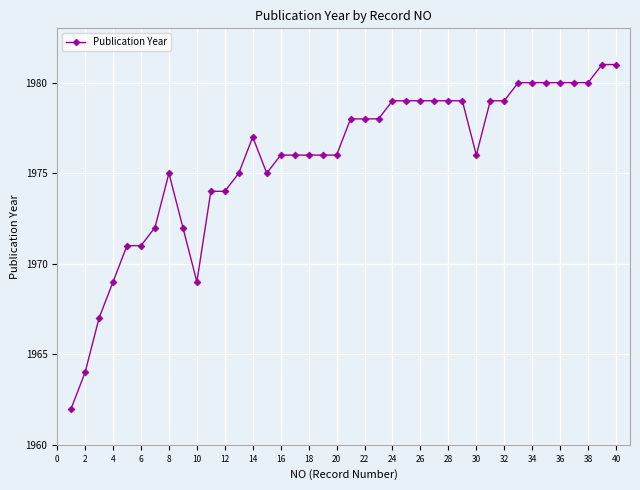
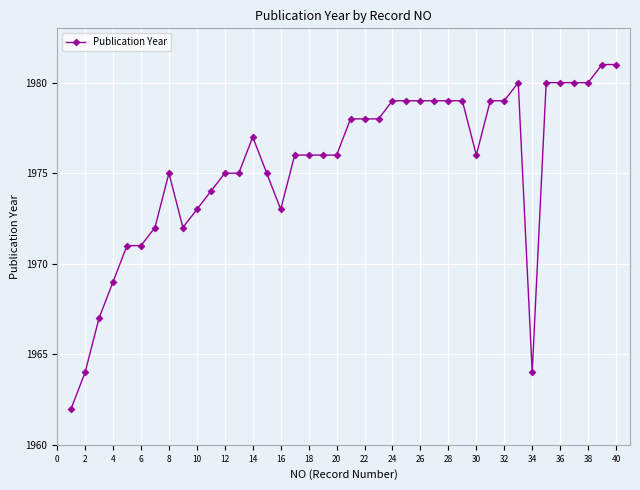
10: 1969 -> 1973
12: 1974 -> 1975
16: 1976 -> 1973
34: 1980 -> 1964
